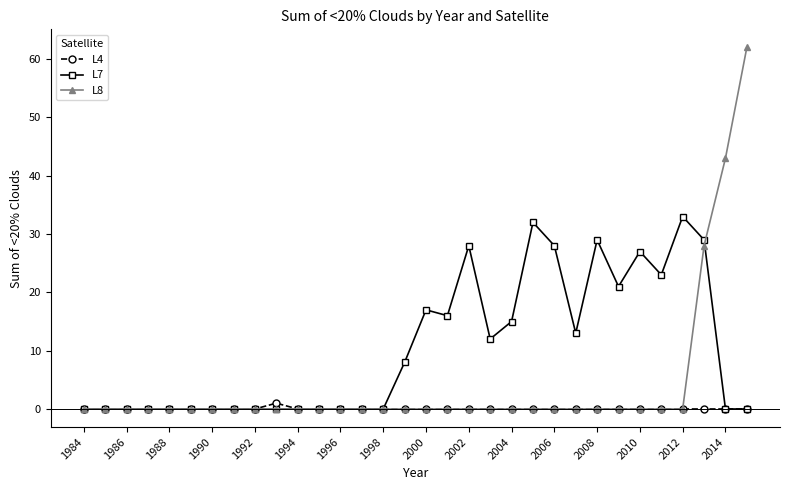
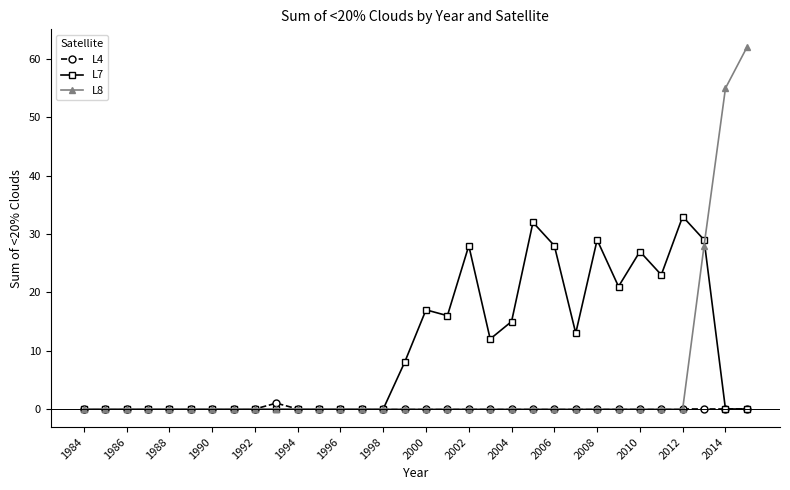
L8, 2014: 43 -> 55
